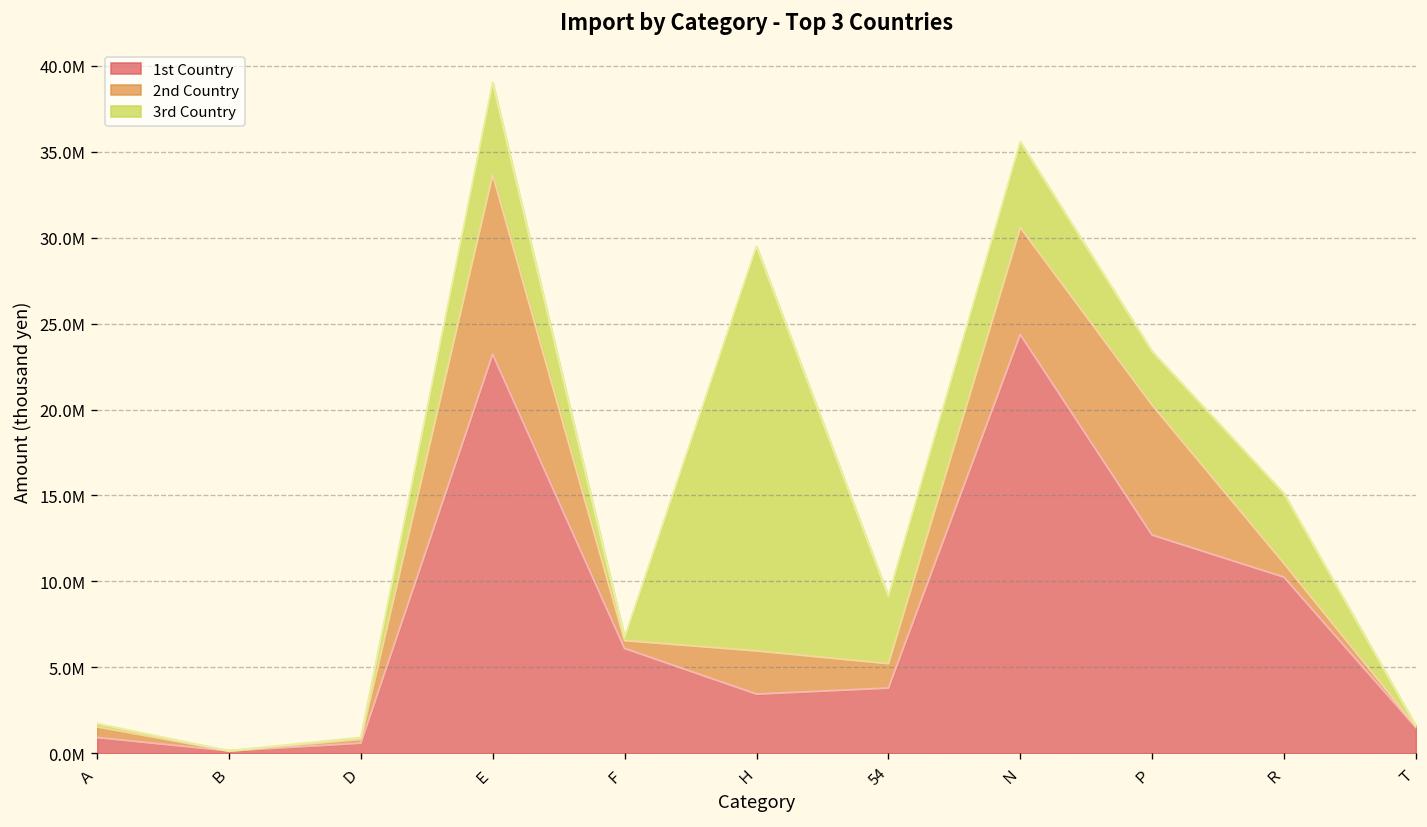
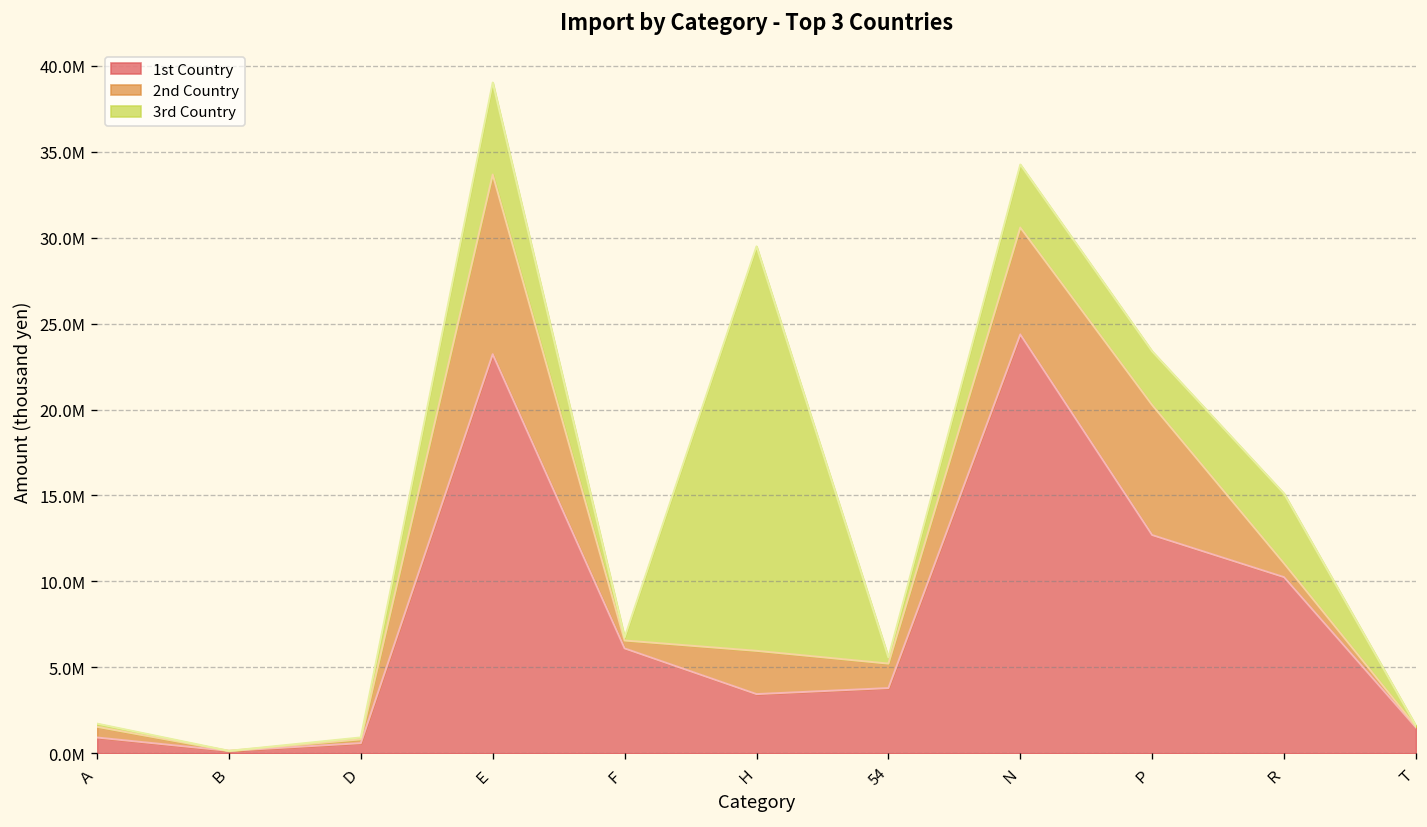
3rd Country, 54: 3900000 -> 400000
3rd Country, Ｎ: 5000000 -> 3700000
